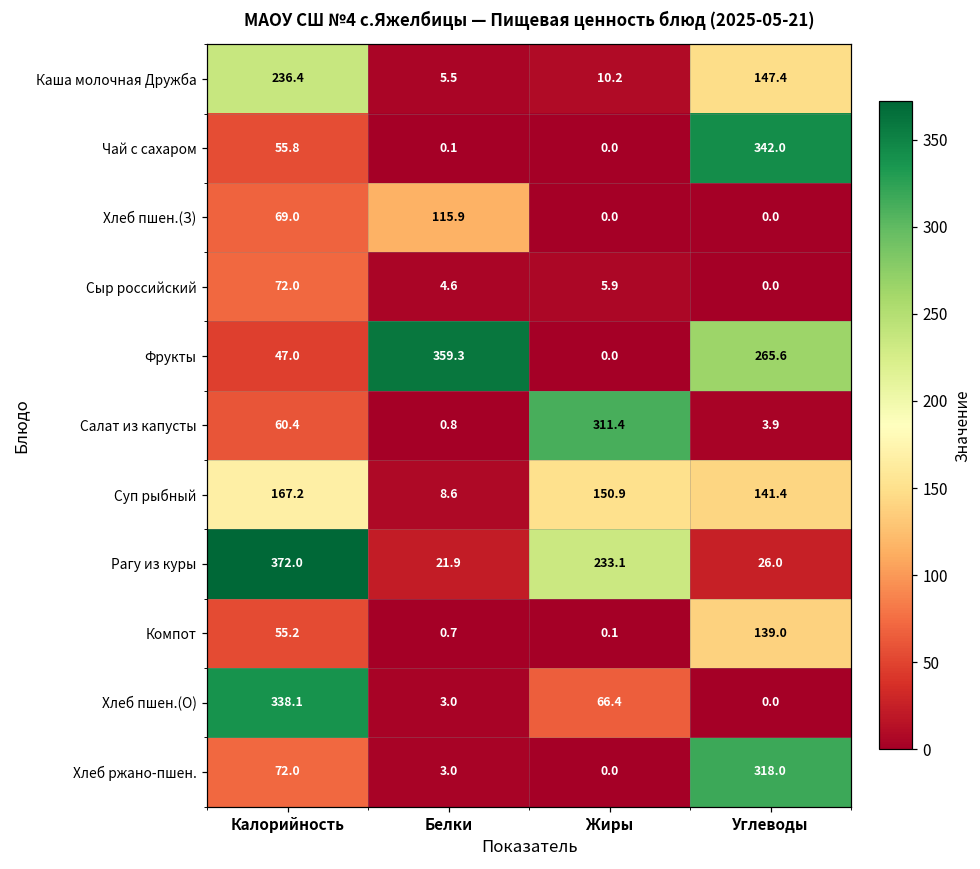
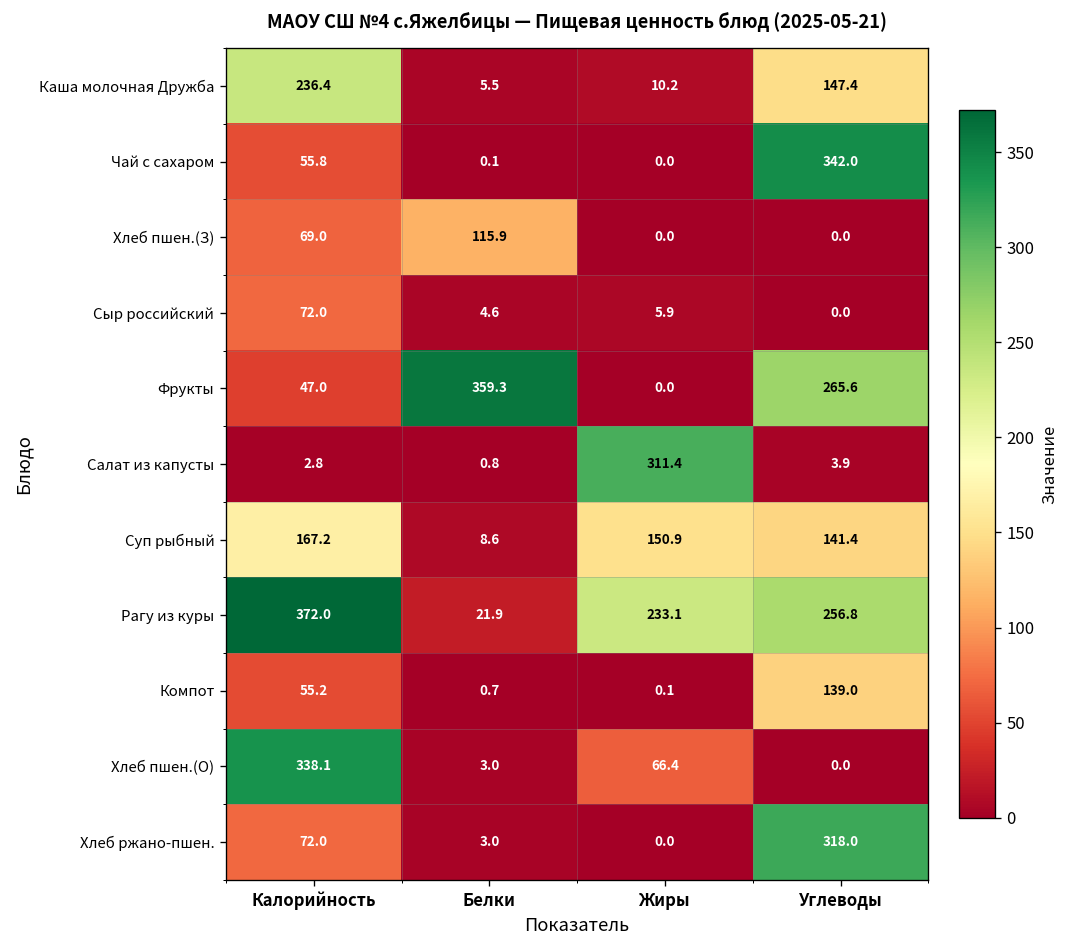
Салат из капусты, Калорийность: 60.4 -> 2.8
Рагу из куры, Углеводы: 26.0 -> 256.8
